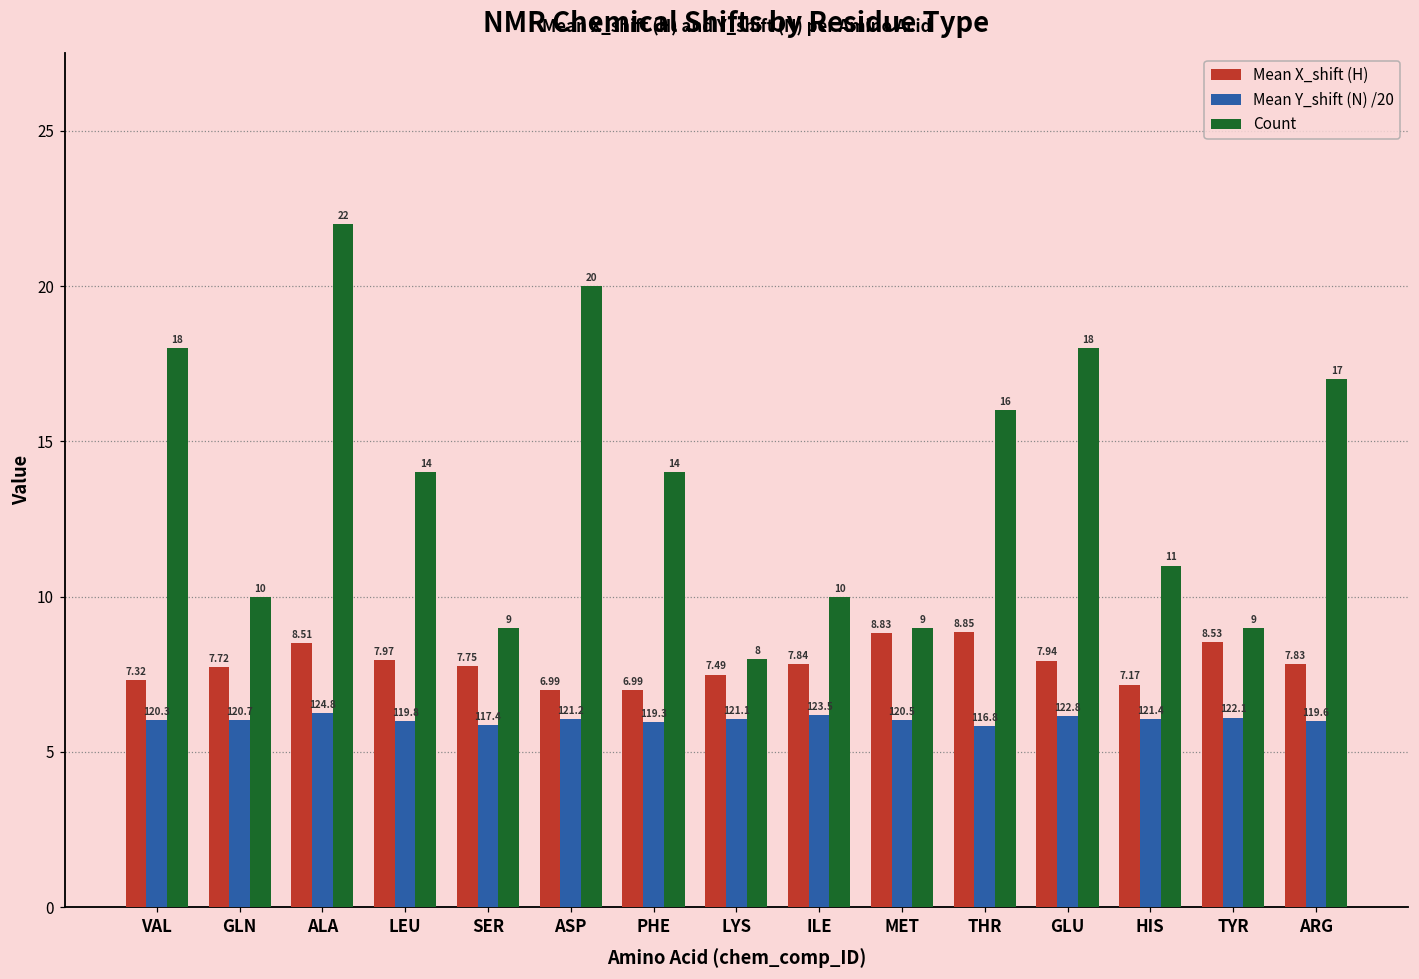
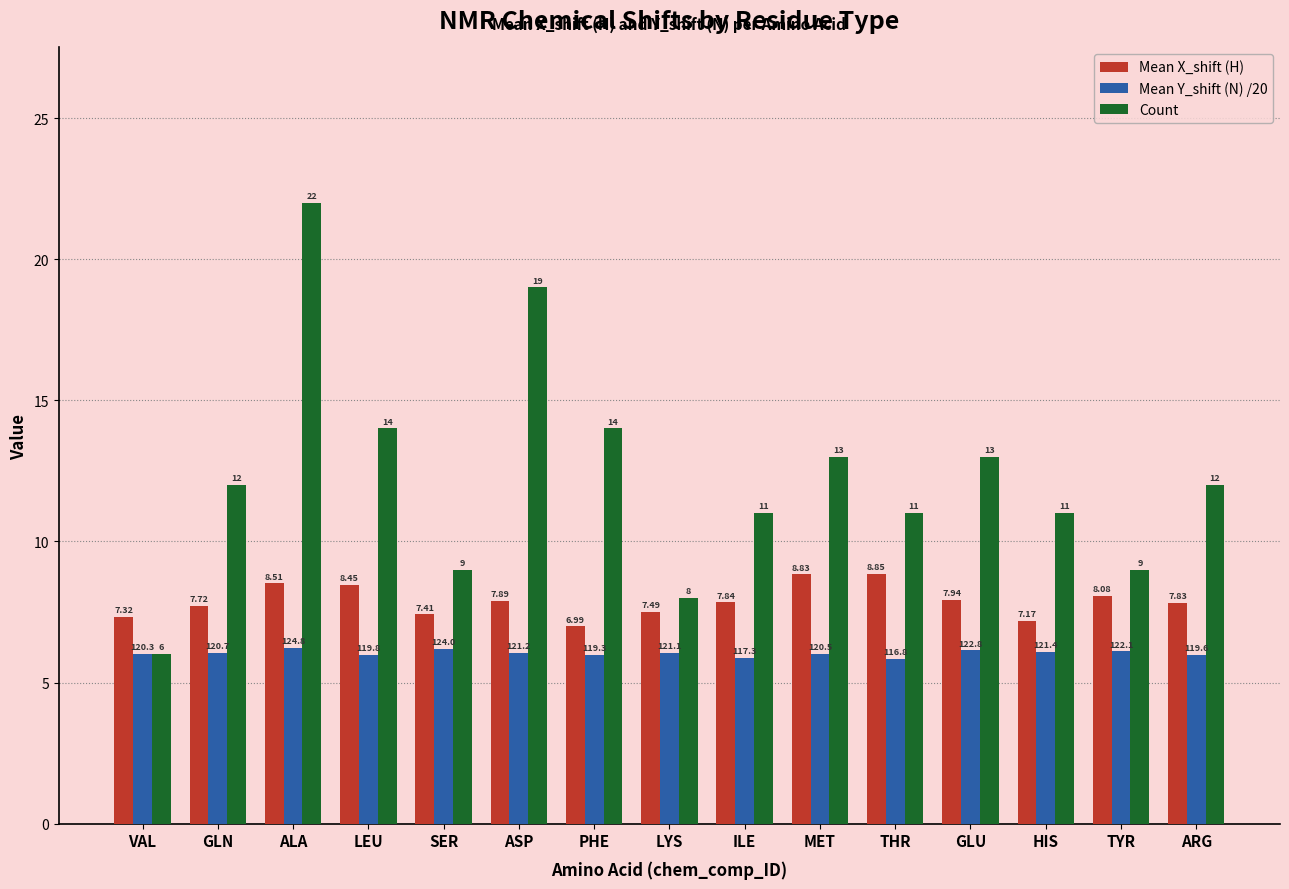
Count, VAL: 18 -> 6
Count, GLN: 10 -> 12
Mean X_shift (H), LEU: 7.97 -> 8.45
Mean X_shift (H), SER: 7.75 -> 7.41
Mean Y_shift (N) /20, SER: 117.4 -> 124.0
Mean X_shift (H), ASP: 6.99 -> 7.89
Count, ASP: 20 -> 19
Mean Y_shift (N) /20, ILE: 123.5 -> 117.3
Count, ILE: 10 -> 11
Count, MET: 9 -> 13
Count, THR: 16 -> 11
Count, GLU: 18 -> 13
Mean X_shift (H), TYR: 8.53 -> 8.08
Count, ARG: 17 -> 12
